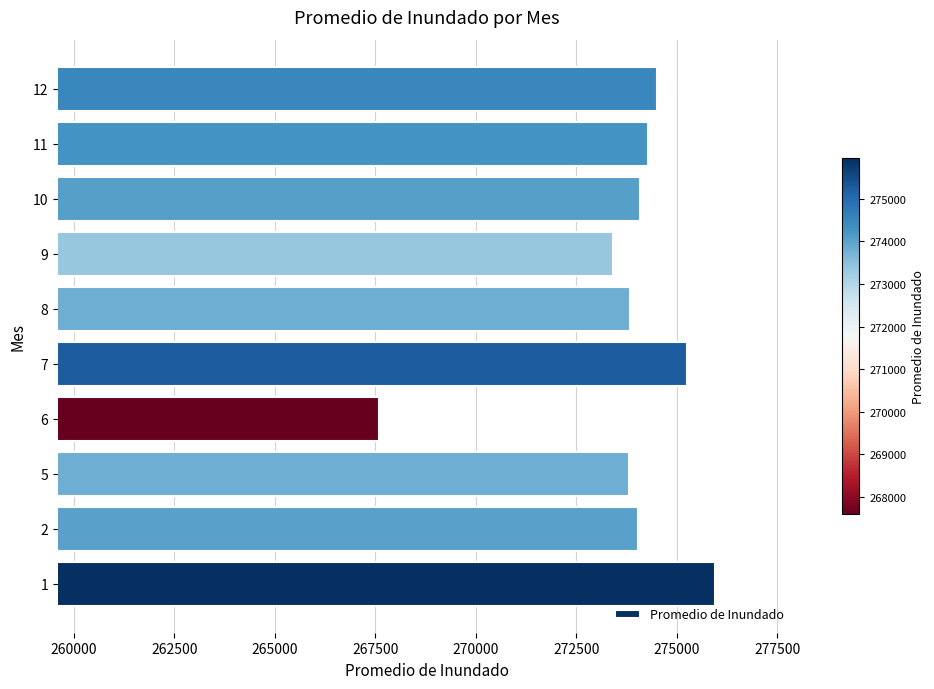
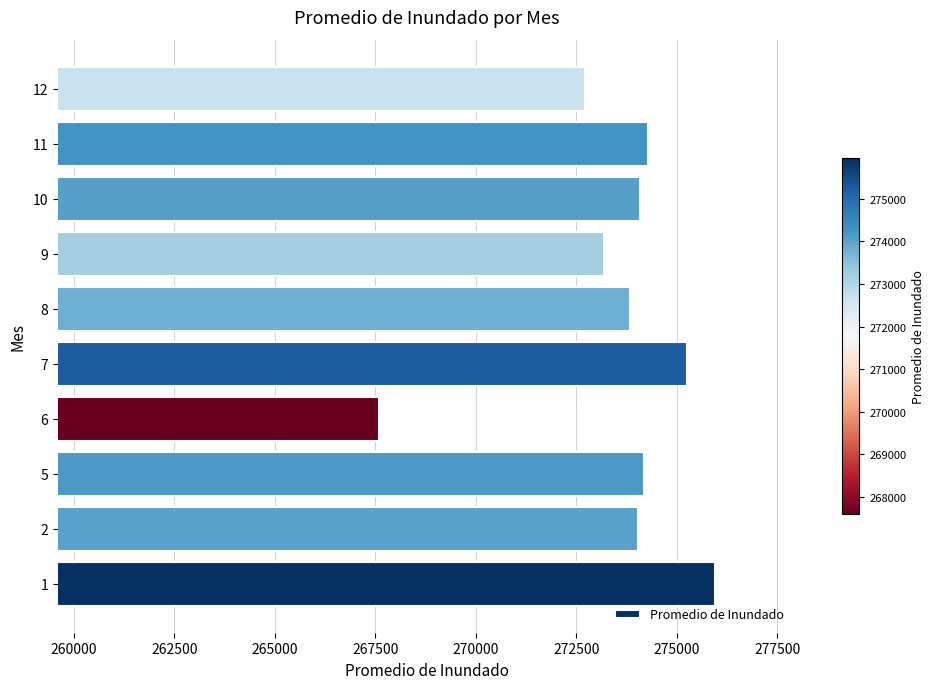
12: 274500 -> 272700
9: 273400 -> 273200
5: 273800 -> 274200
